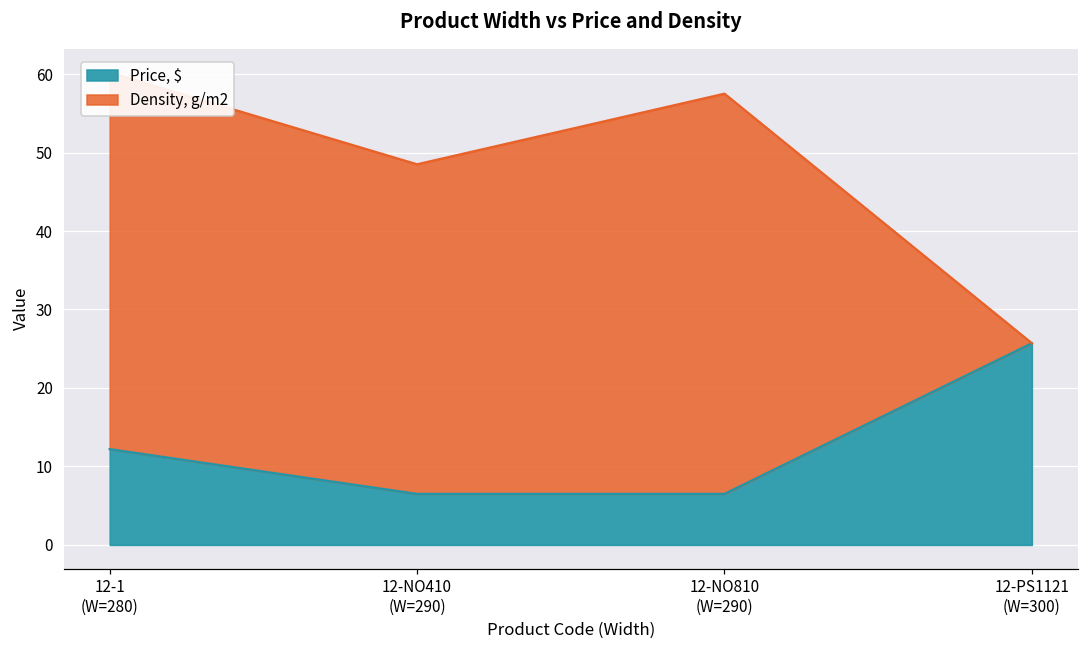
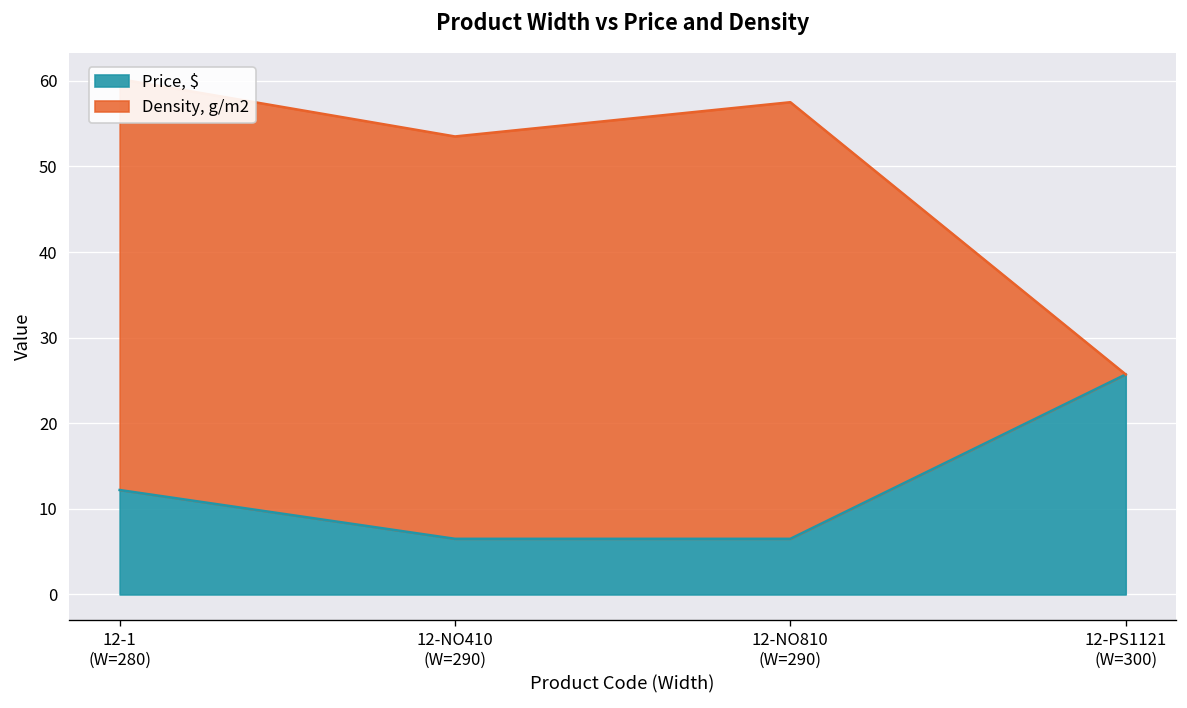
Density, g/m2, 12-NO410 (W=290): 42 -> 47
